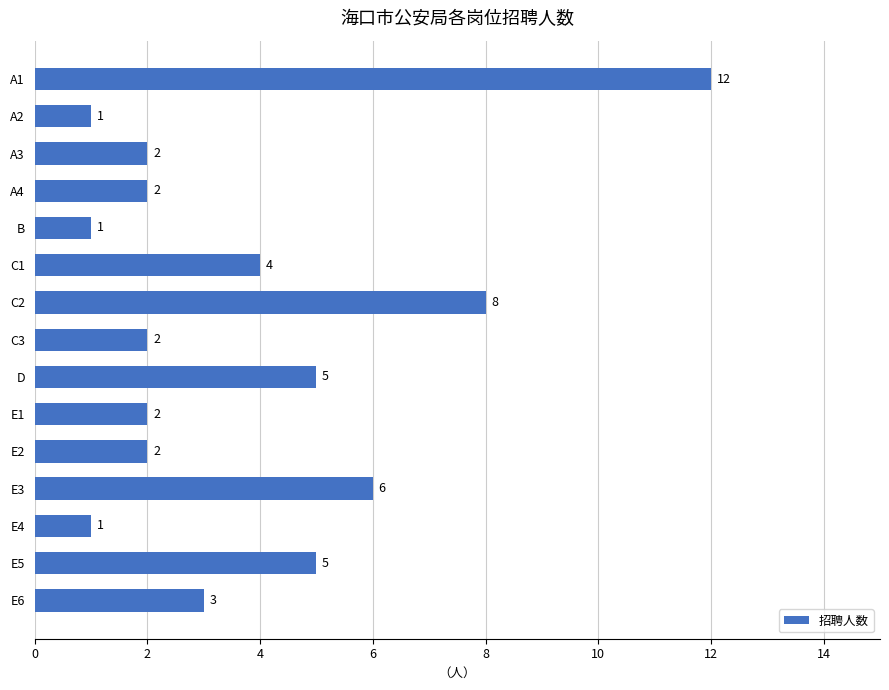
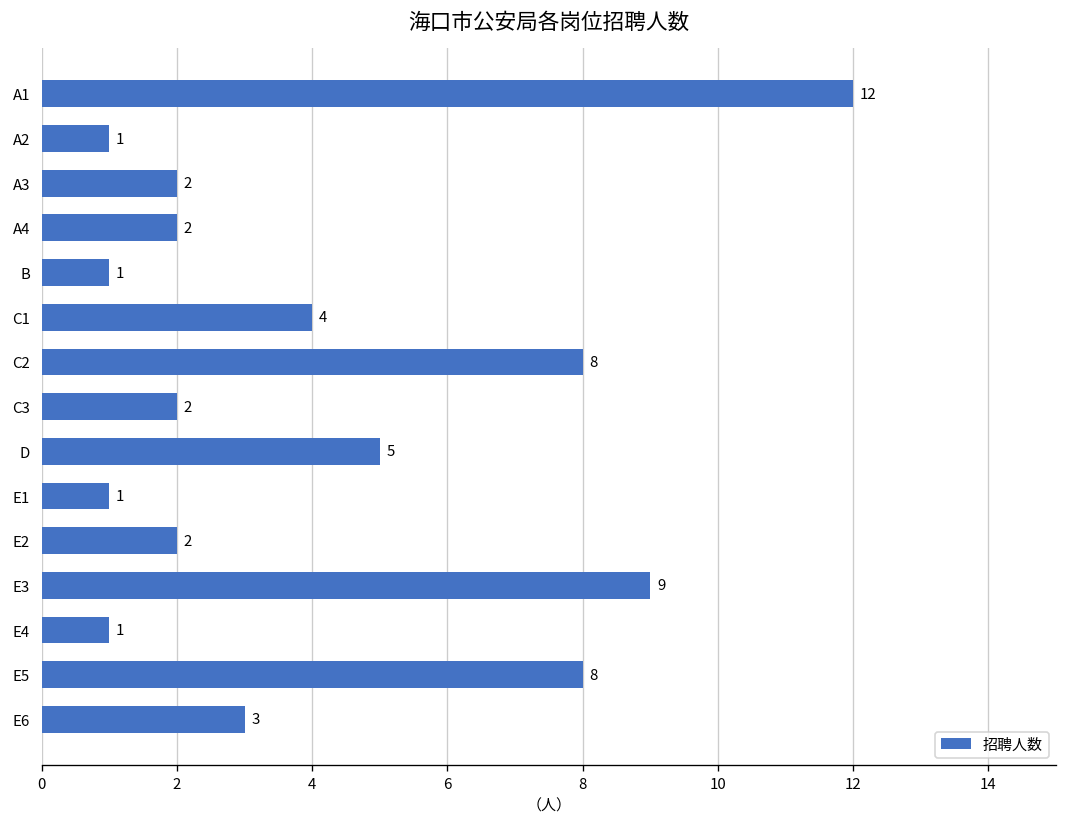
E1: 2 -> 1
E3: 6 -> 9
E5: 5 -> 8
